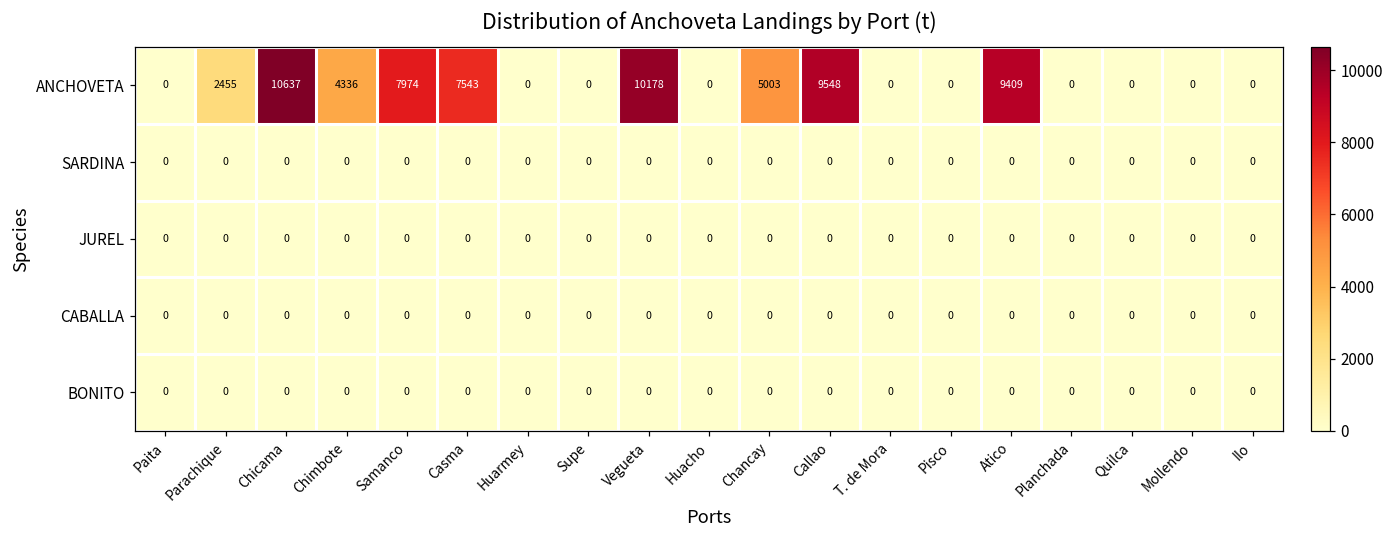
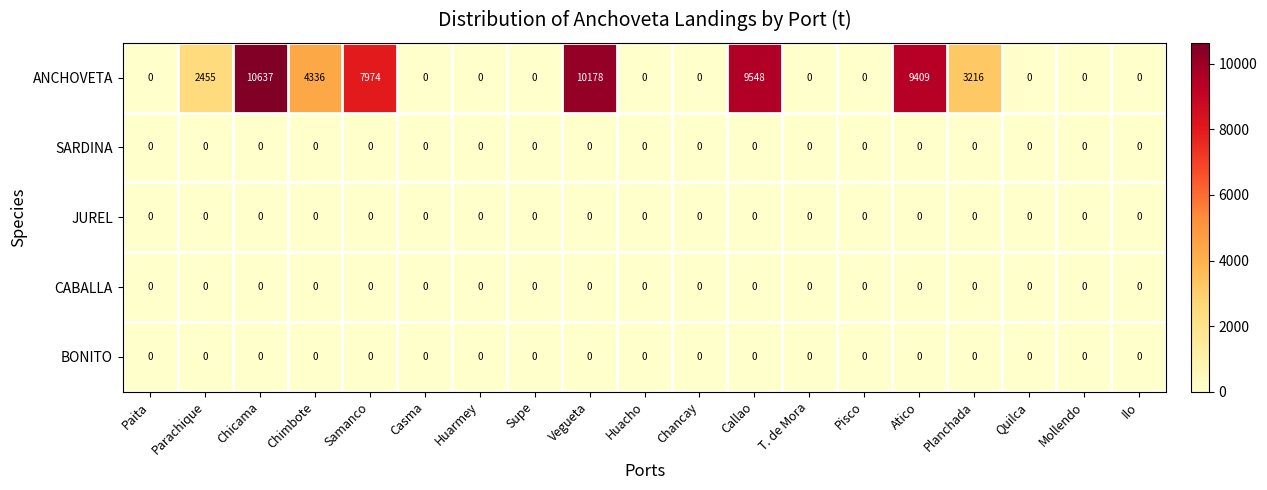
ANCHOVETA, Casma: 7543 -> 0
ANCHOVETA, Chancay: 5003 -> 0
ANCHOVETA, Planchada: 0 -> 3216
